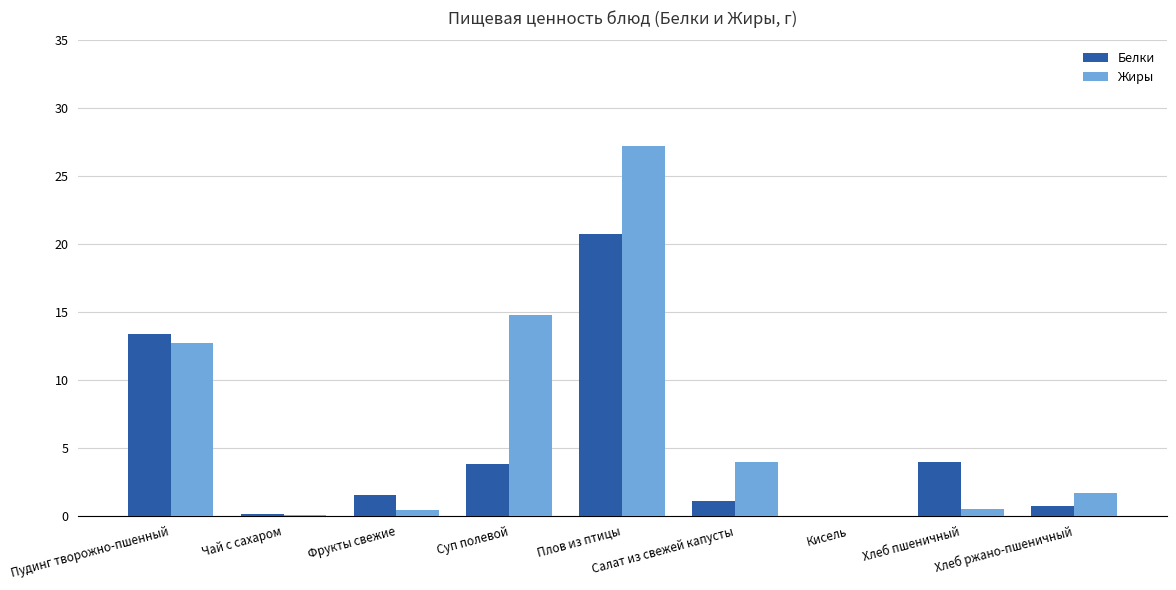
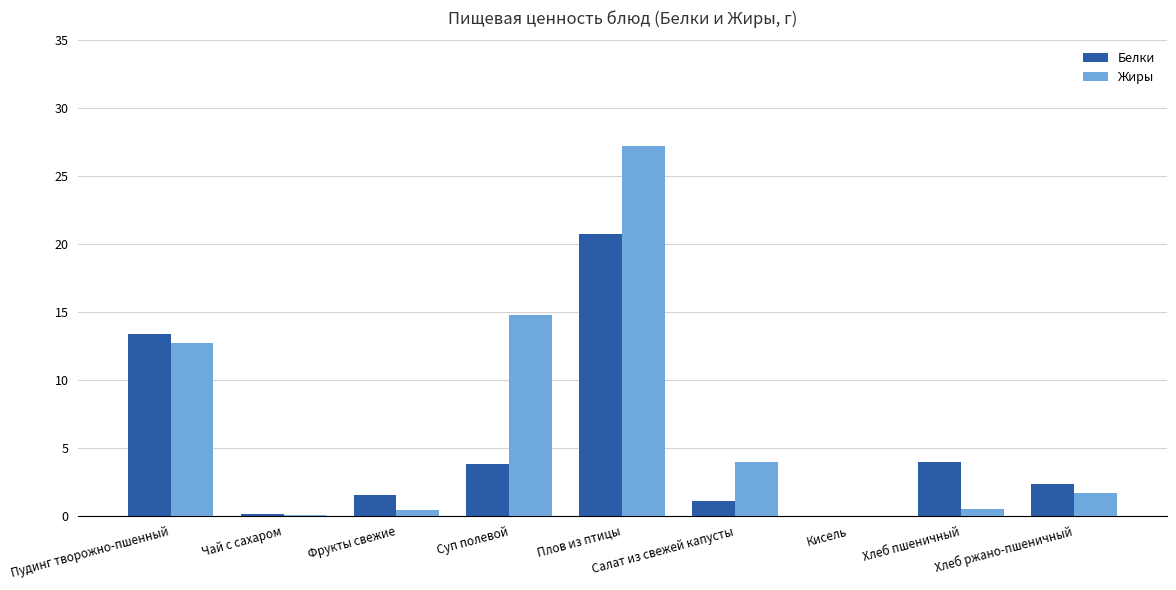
Белки, Хлеб ржано-пшеничный: 0.7 -> 2.3
